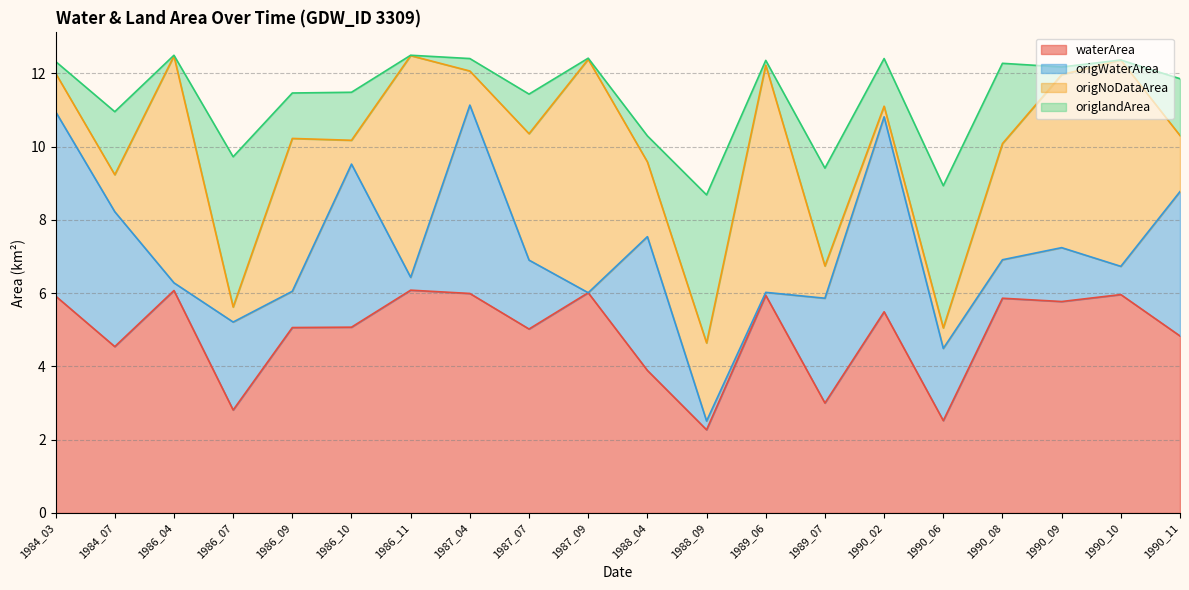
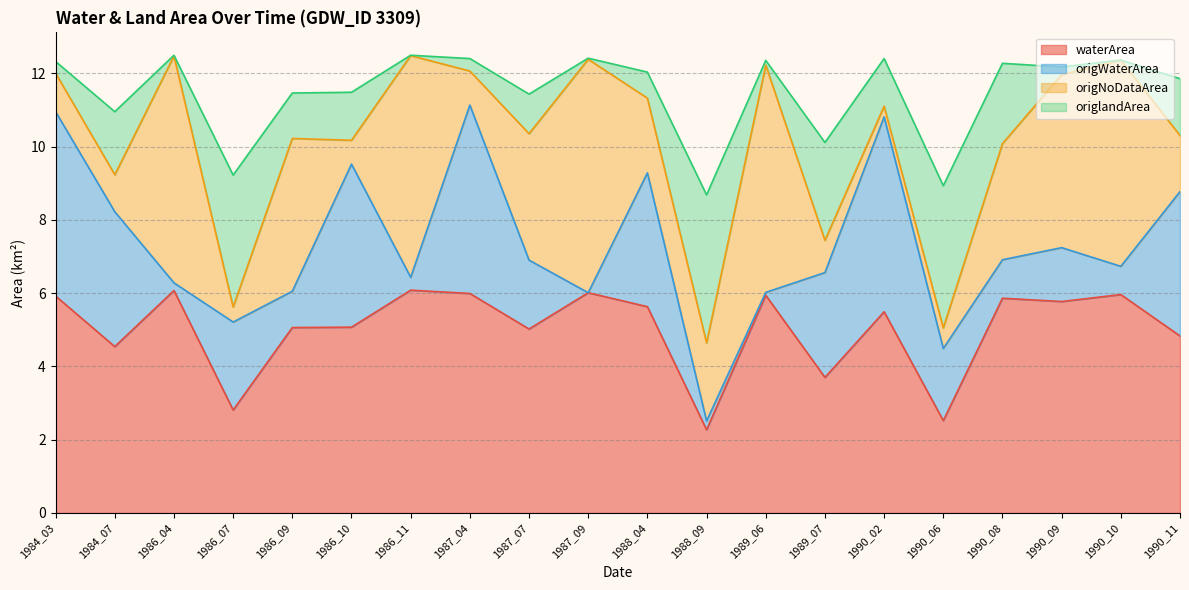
origlandArea, 1986_07: 4.1 -> 3.6
waterArea, 1988_04: 3.9 -> 5.6
waterArea, 1989_07: 3.0 -> 3.7
